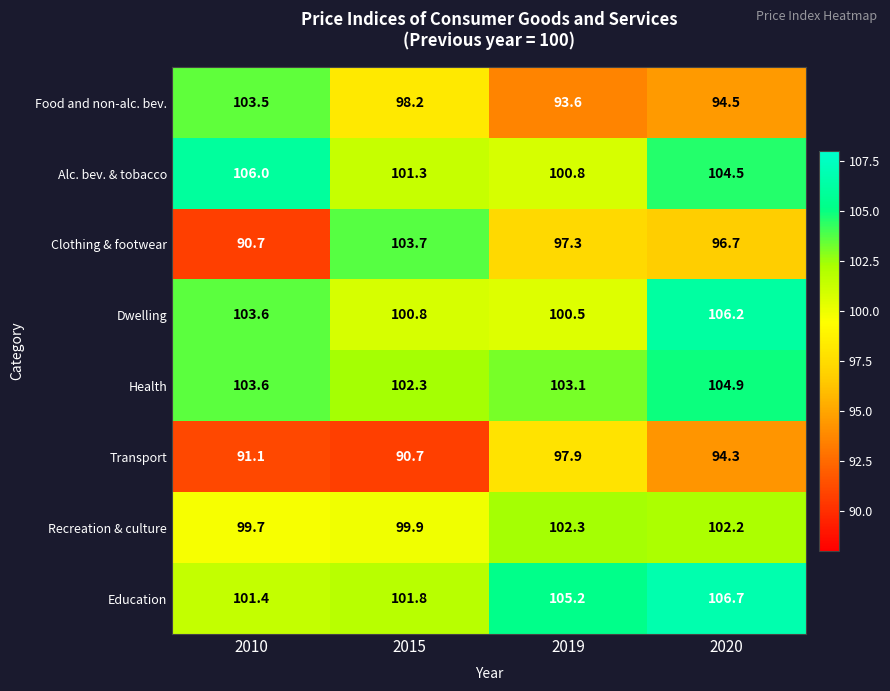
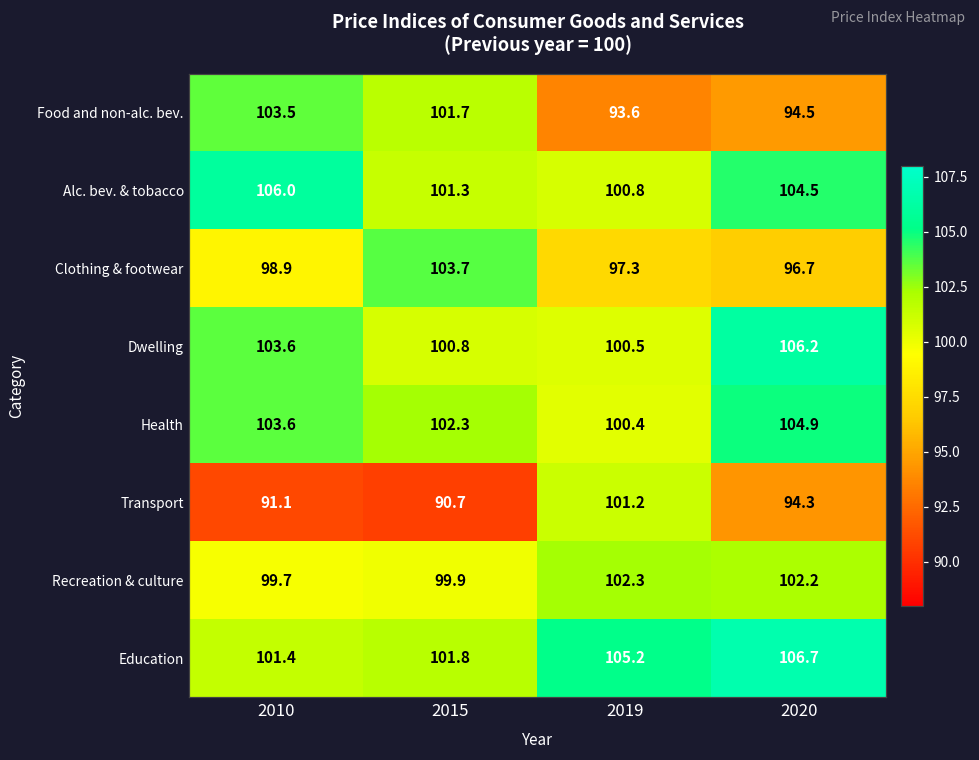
Food and non-alc. bev., 2015: 98.2 -> 101.7
Clothing & footwear, 2010: 90.7 -> 98.9
Health, 2019: 103.1 -> 100.4
Transport, 2019: 97.9 -> 101.2
